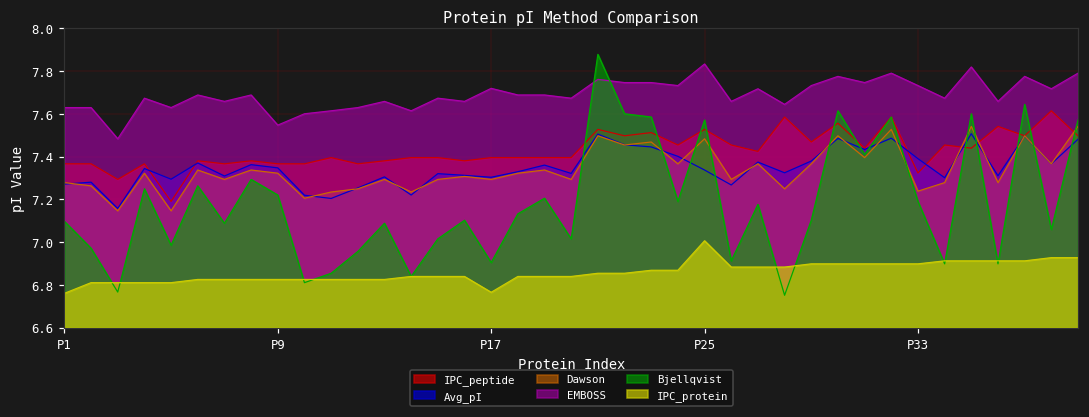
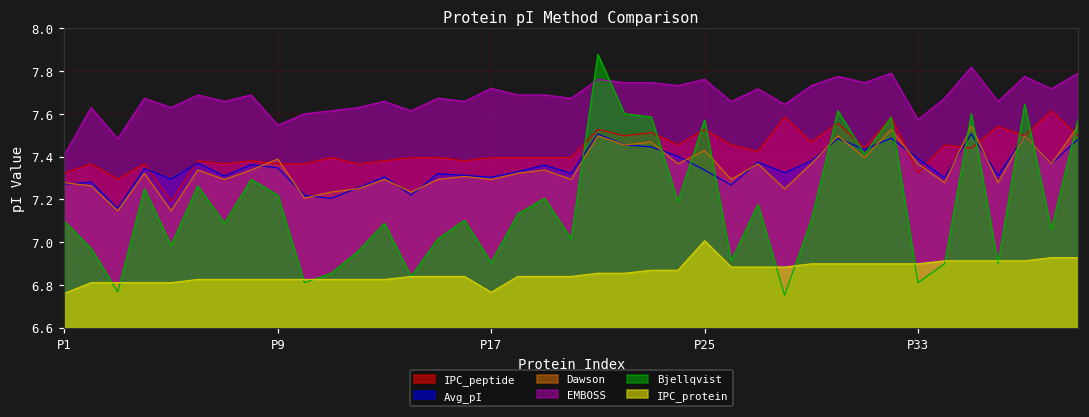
IPC_peptide, P1: 7.37 -> 7.32
EMBOSS, P1: 7.63 -> 7.41
Dawson, P9: 7.32 -> 7.39
Dawson, P25: 7.48 -> 7.43
EMBOSS, P25: 7.83 -> 7.76
Dawson, P33: 7.24 -> 7.37
EMBOSS, P33: 7.73 -> 7.57
Bjellqvist, P33: 7.19 -> 6.81
